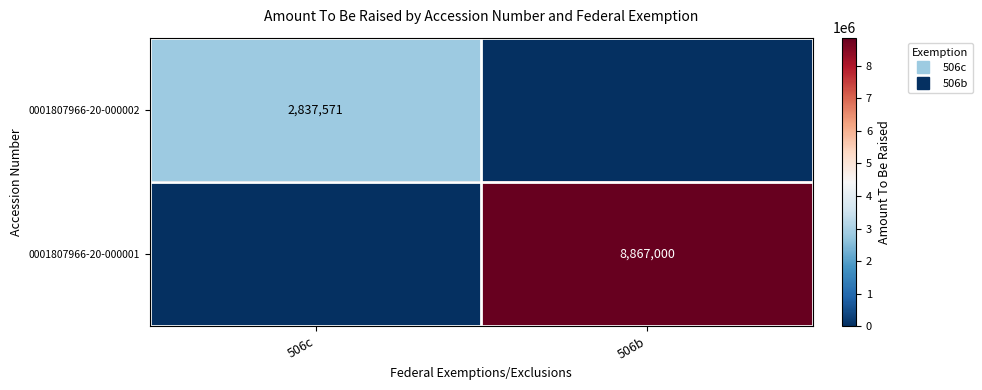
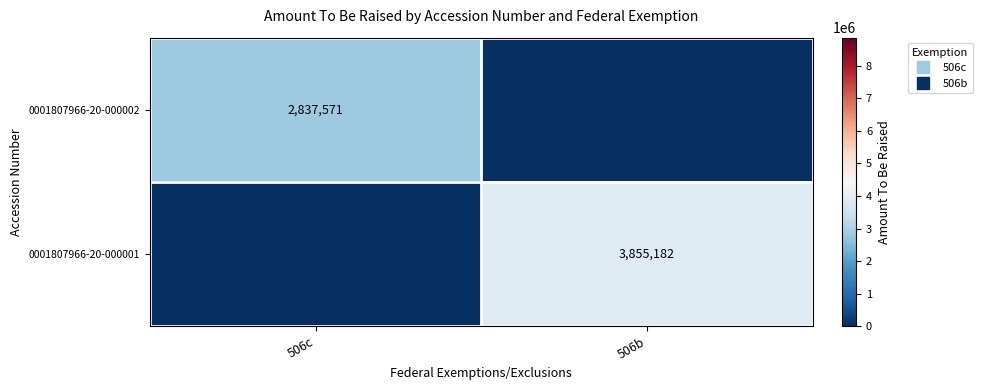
0001807966-20-000001, 506b: 8,867,000 -> 3,855,182
